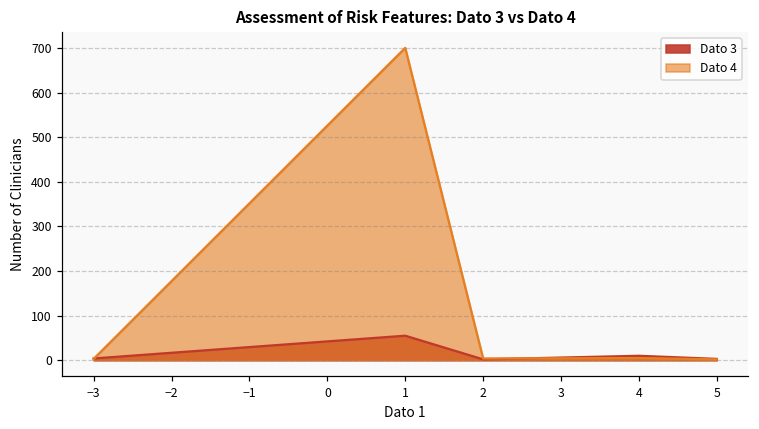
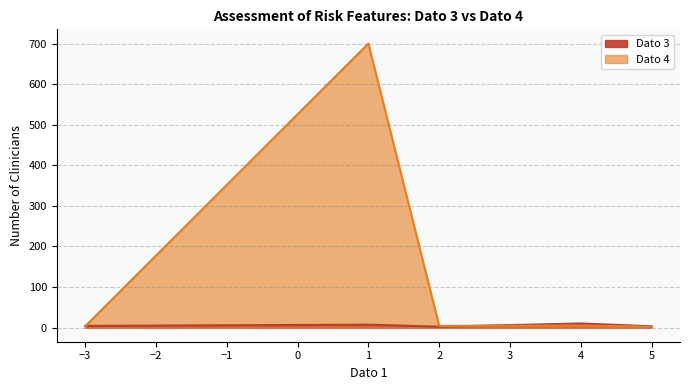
Dato 3, 1: 60 -> 10
